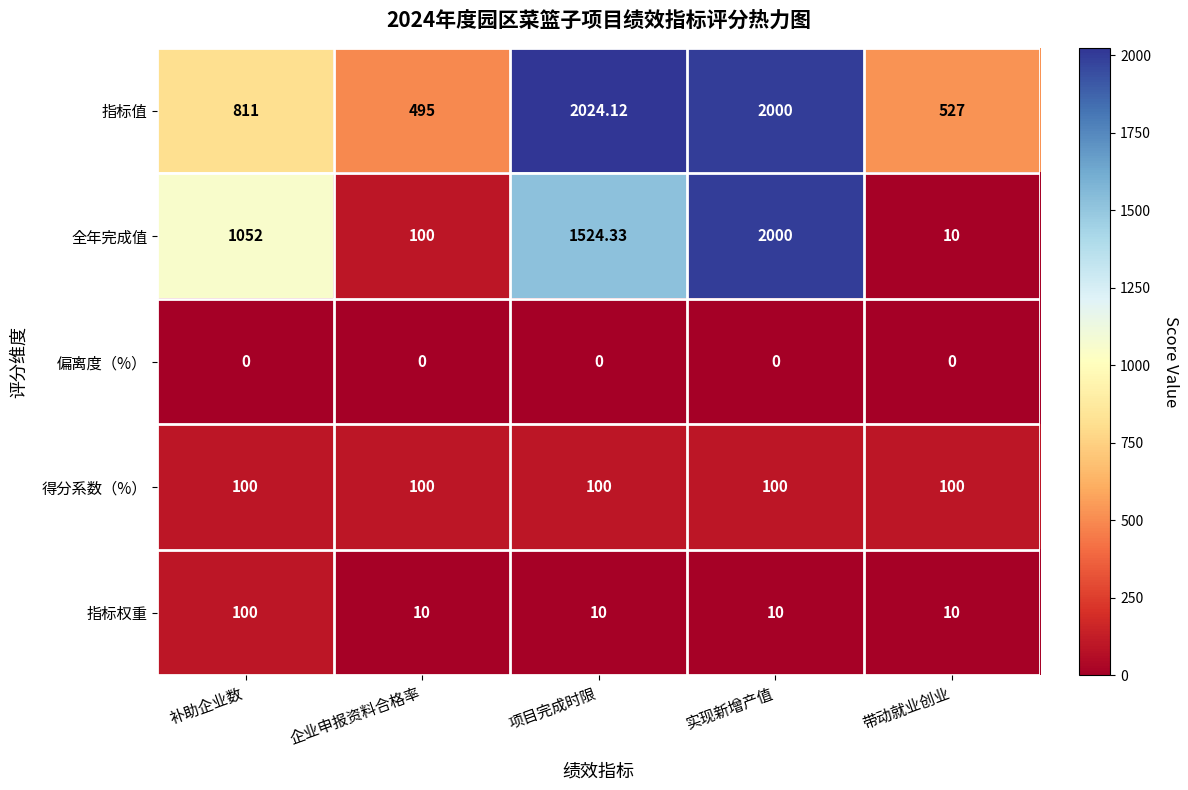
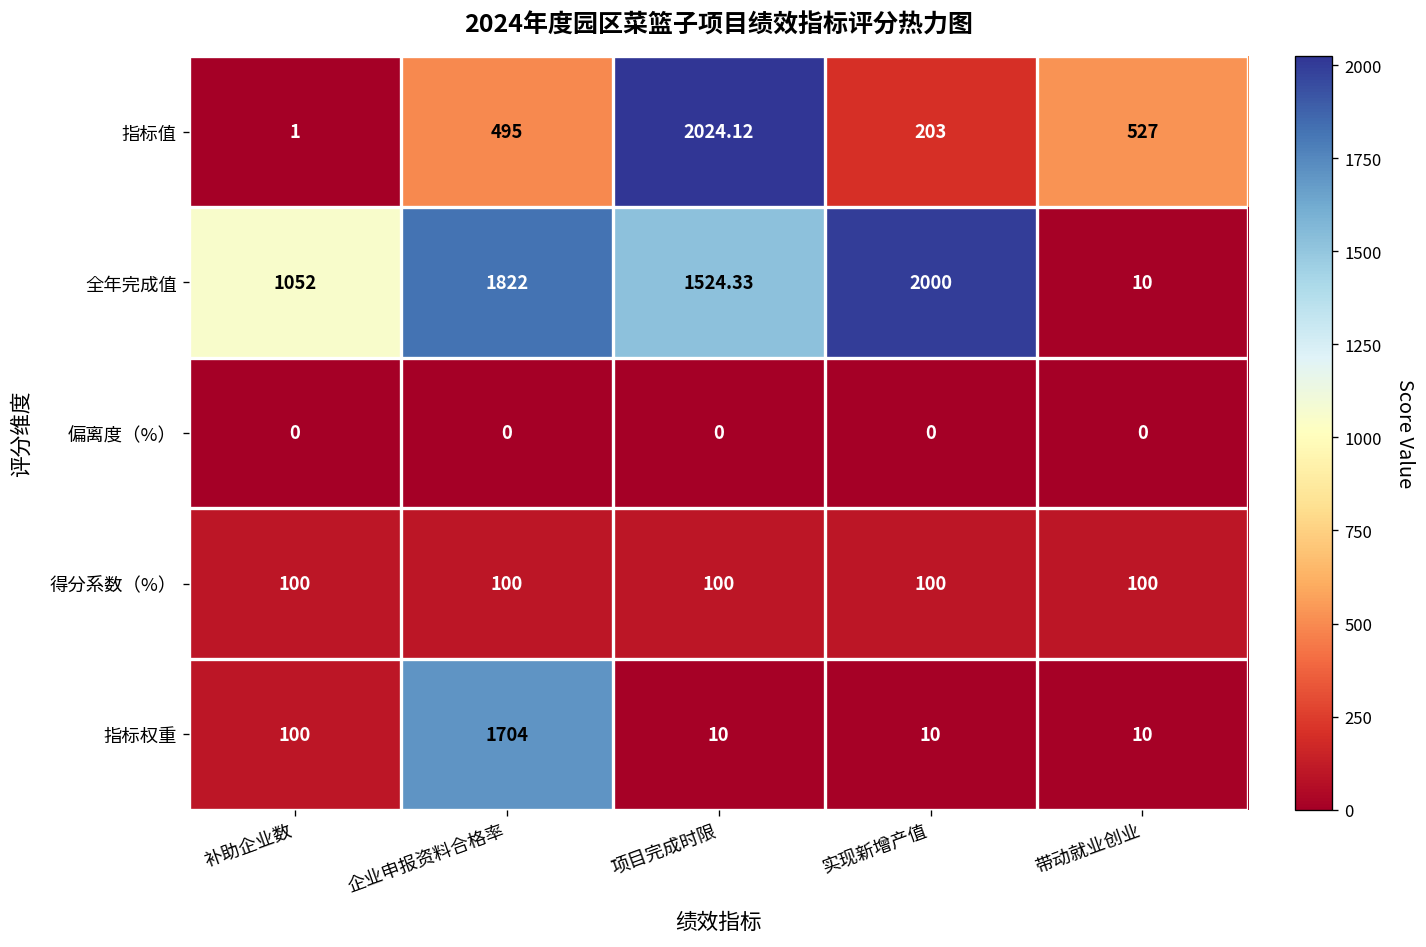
指标值, 补助企业数: 811 -> 1
指标值, 实现新增产值: 2000 -> 203
全年完成值, 企业申报资料合格率: 100 -> 1822
指标权重, 企业申报资料合格率: 10 -> 1704
